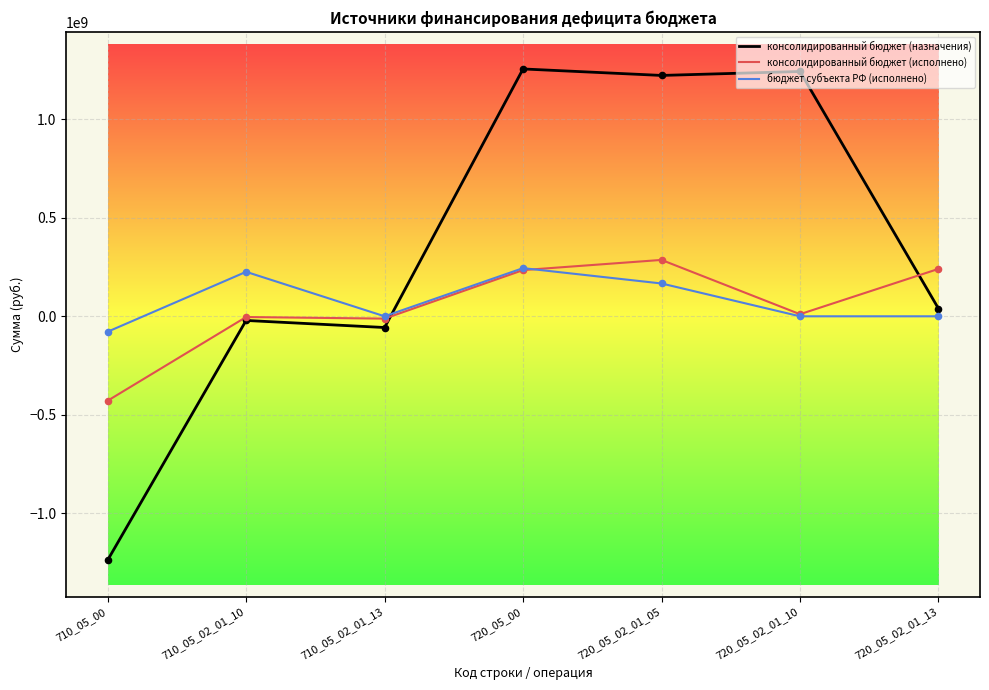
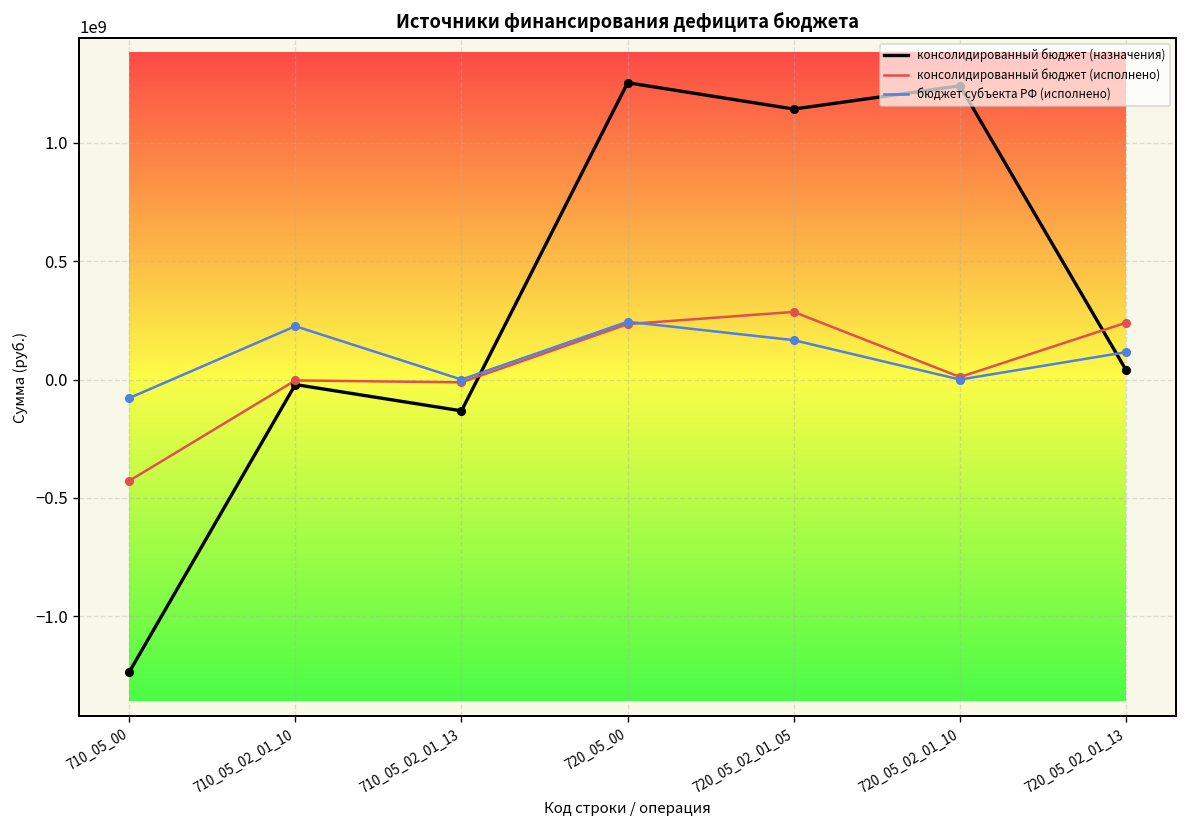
консолидированный бюджет (назначения), 710_05_02_01_13: -60000000 -> -130000000
консолидированный бюджет (назначения), 720_05_02_01_05: 1220000000 -> 1140000000
бюджет субъекта РФ (исполнено), 720_05_02_01_13: 0 -> 120000000
